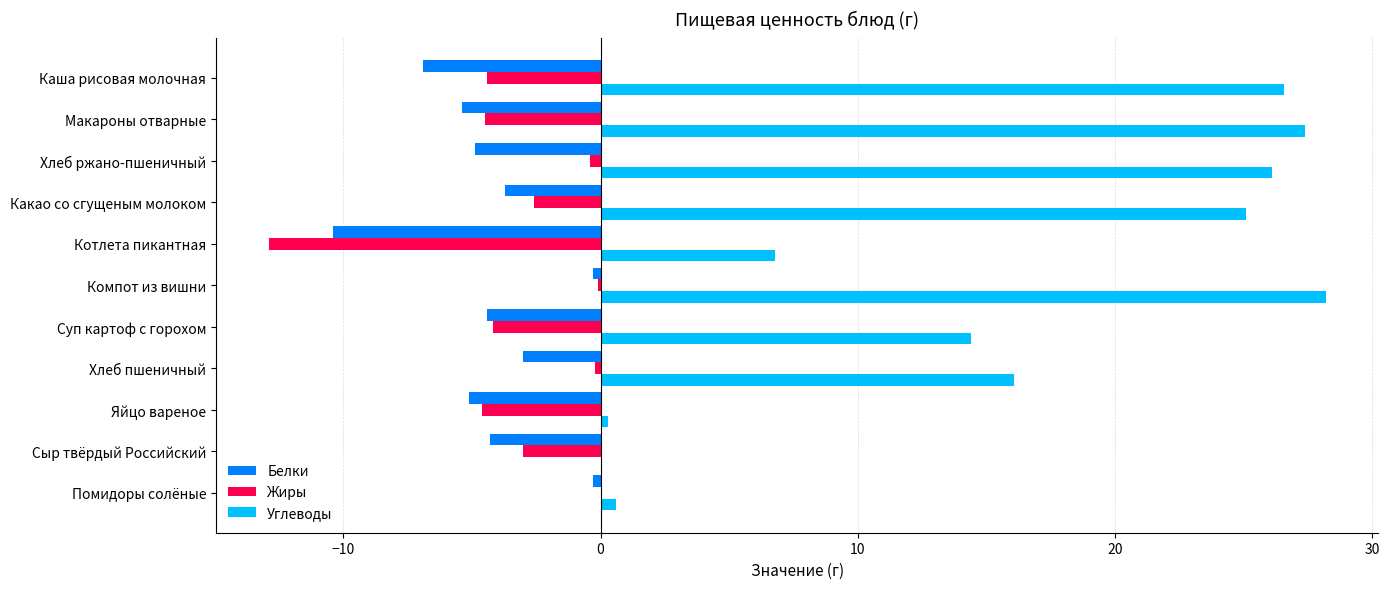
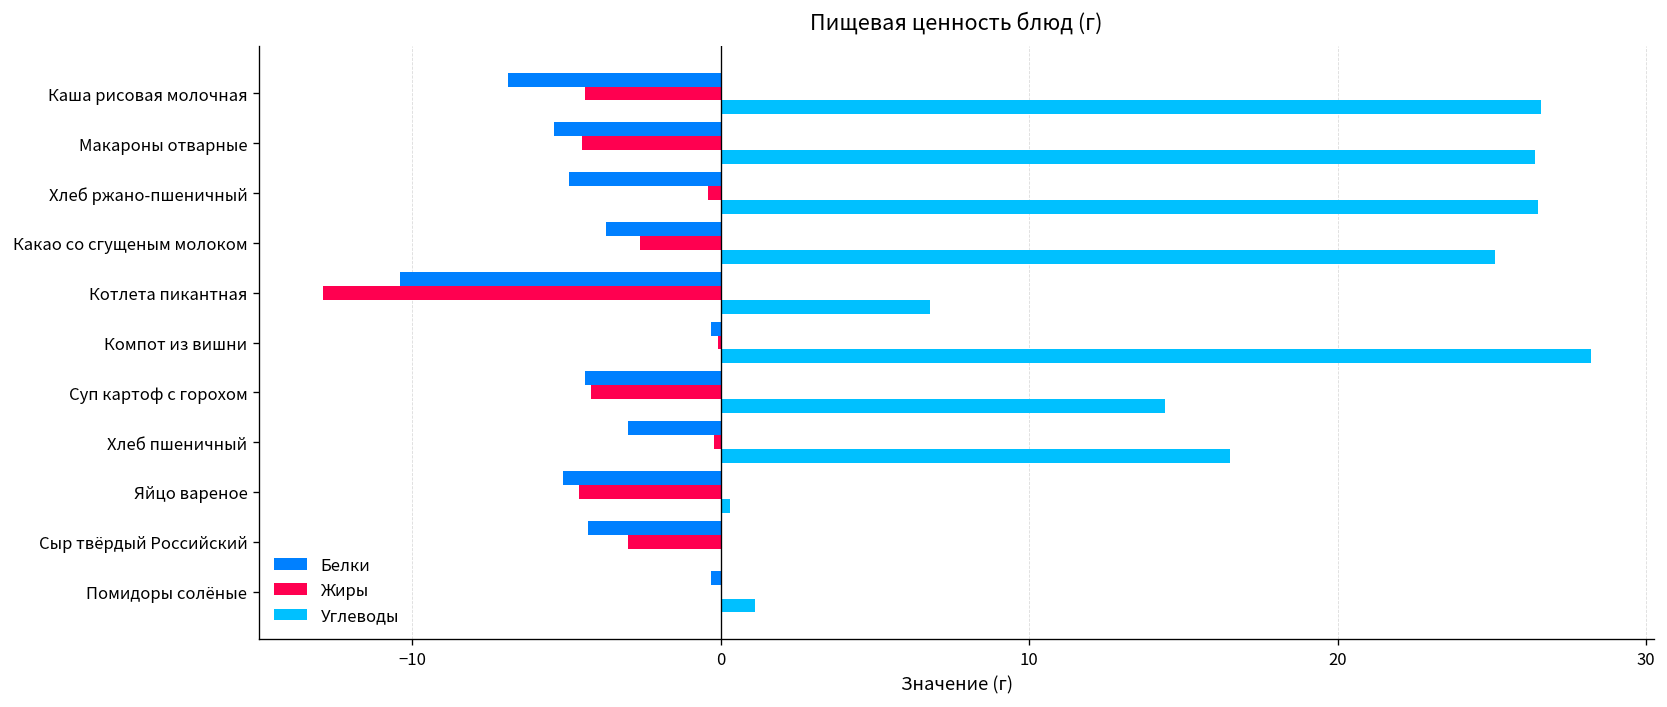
Углеводы, Макароны отварные: 27.4 -> 26.4
Углеводы, Хлеб ржано-пшеничный: 26.1 -> 26.5
Углеводы, Хлеб пшеничный: 16.1 -> 16.5
Углеводы, Помидоры солёные: 0.6 -> 1.1
